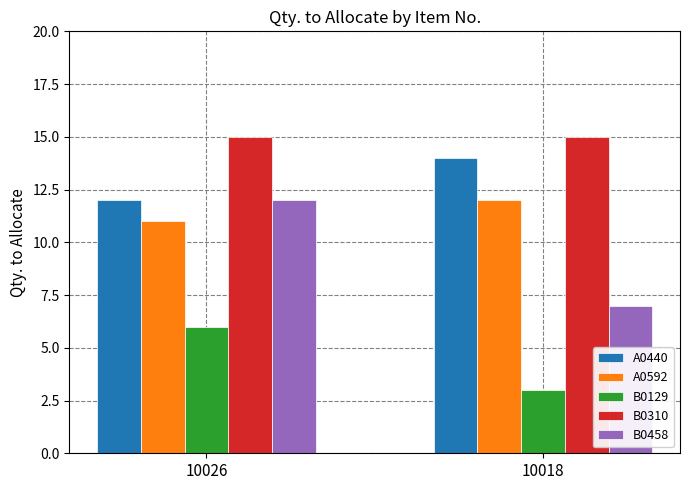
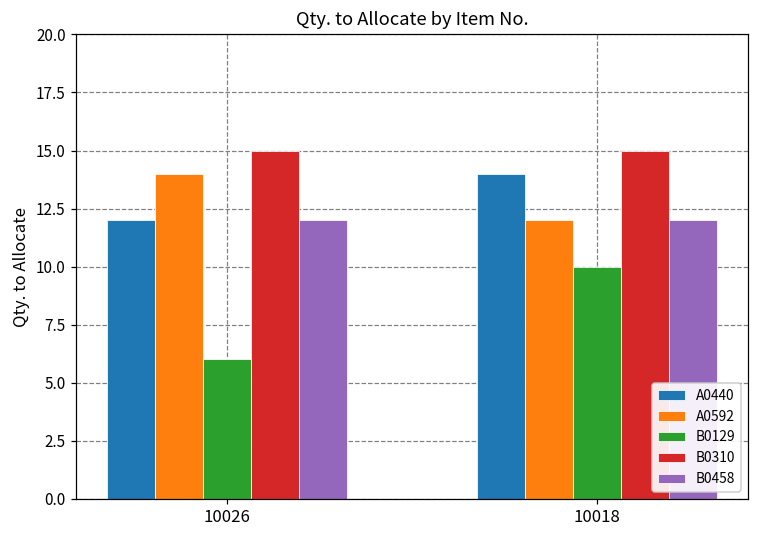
A0592, 10026: 11 -> 14
B0129, 10018: 3 -> 10
B0458, 10018: 7 -> 12
